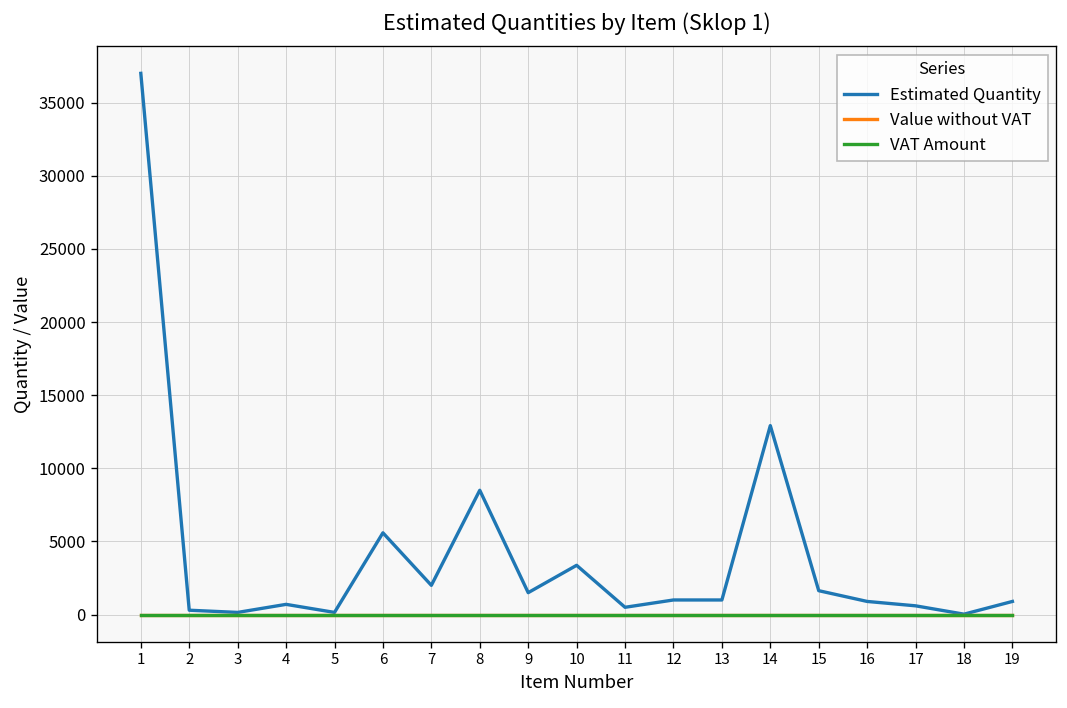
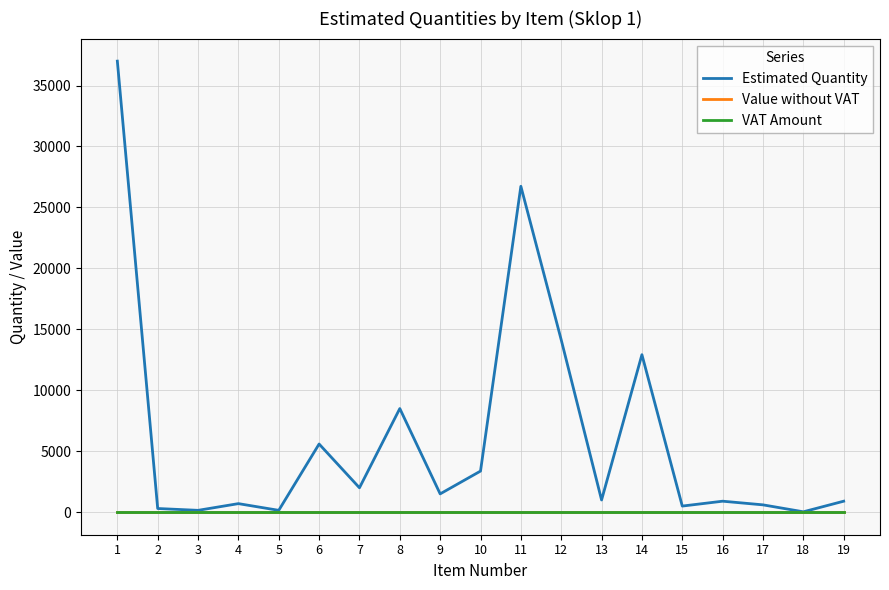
Estimated Quantity, 11: 500 -> 26700
Estimated Quantity, 12: 1000 -> 14100
Estimated Quantity, 15: 1600 -> 500
